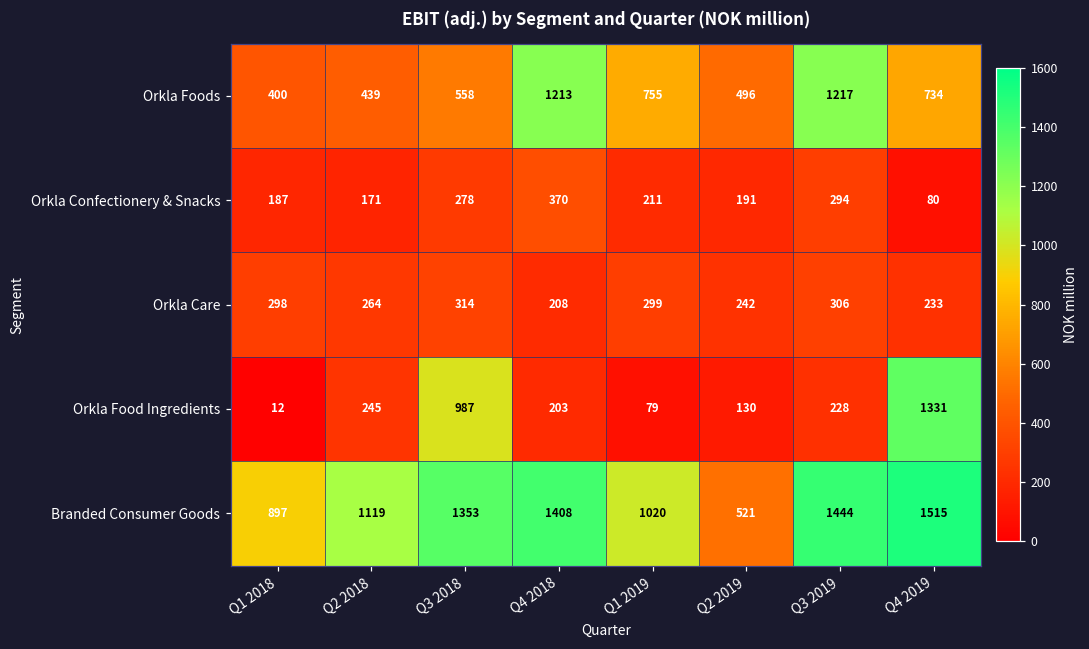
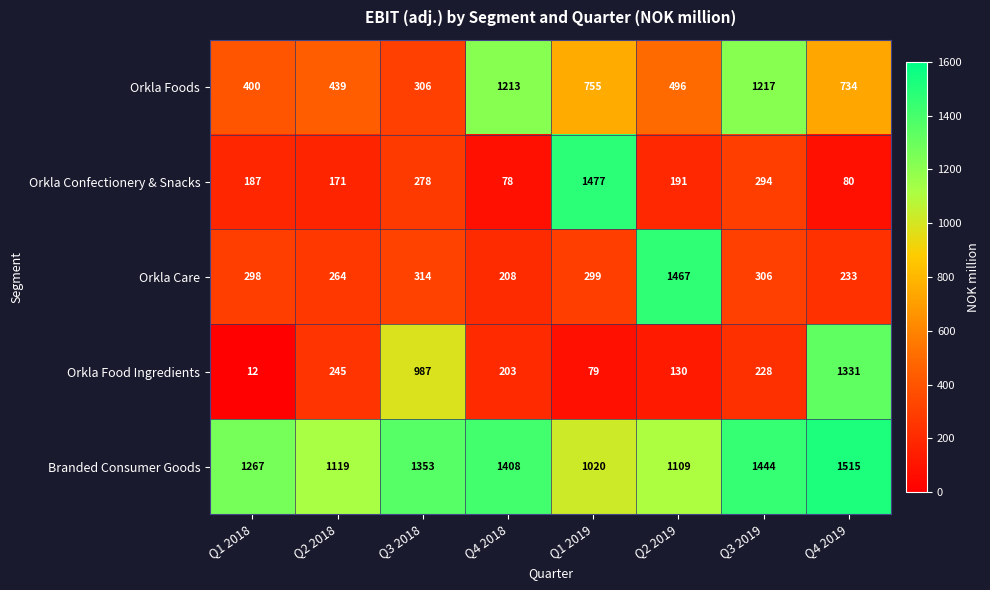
Orkla Foods, Q3 2018: 558 -> 306
Orkla Confectionery & Snacks, Q4 2018: 370 -> 78
Orkla Confectionery & Snacks, Q1 2019: 211 -> 1477
Orkla Care, Q2 2019: 242 -> 1467
Branded Consumer Goods, Q1 2018: 897 -> 1267
Branded Consumer Goods, Q2 2019: 521 -> 1109
